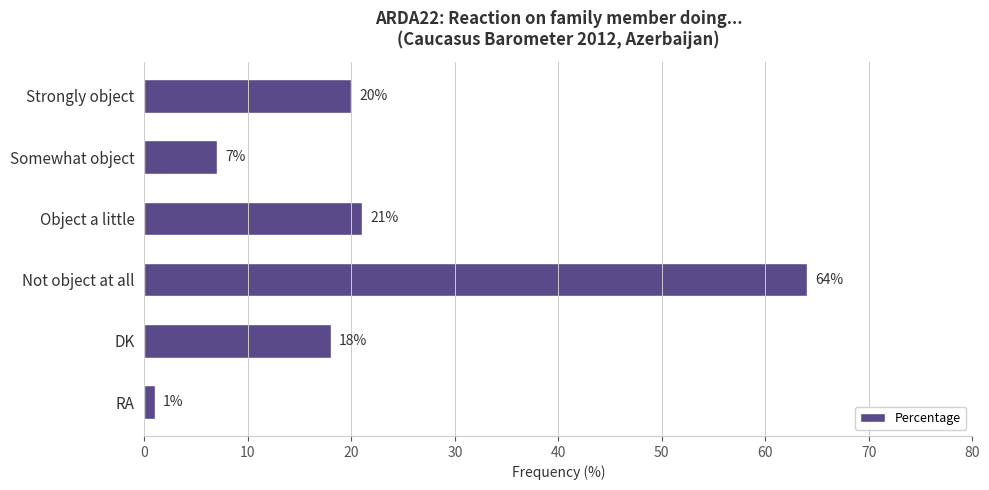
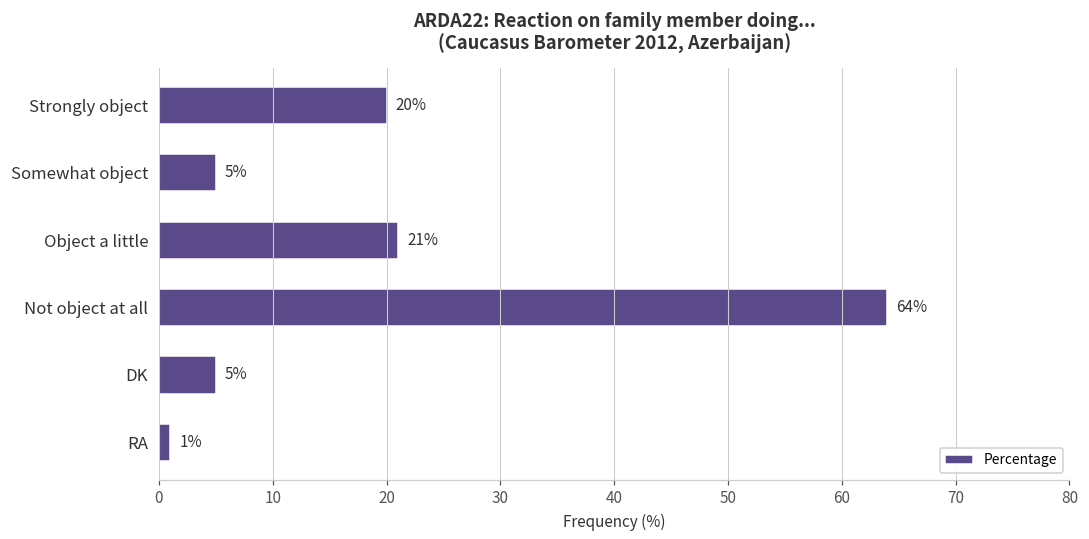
Somewhat object: 7% -> 5%
DK: 18% -> 5%
